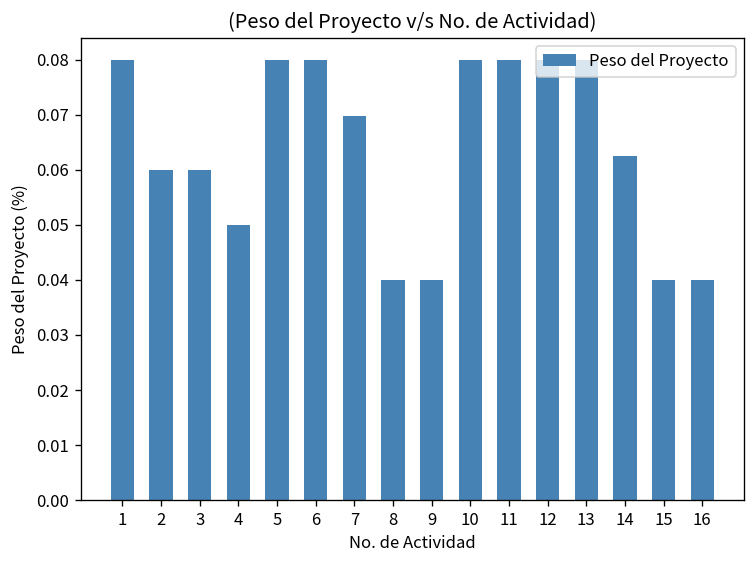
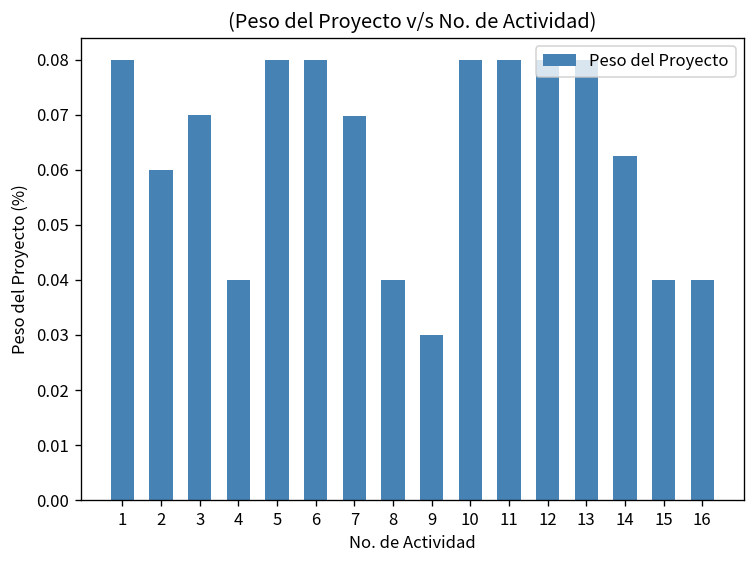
3: 0.06 -> 0.07
4: 0.05 -> 0.04
9: 0.04 -> 0.03
